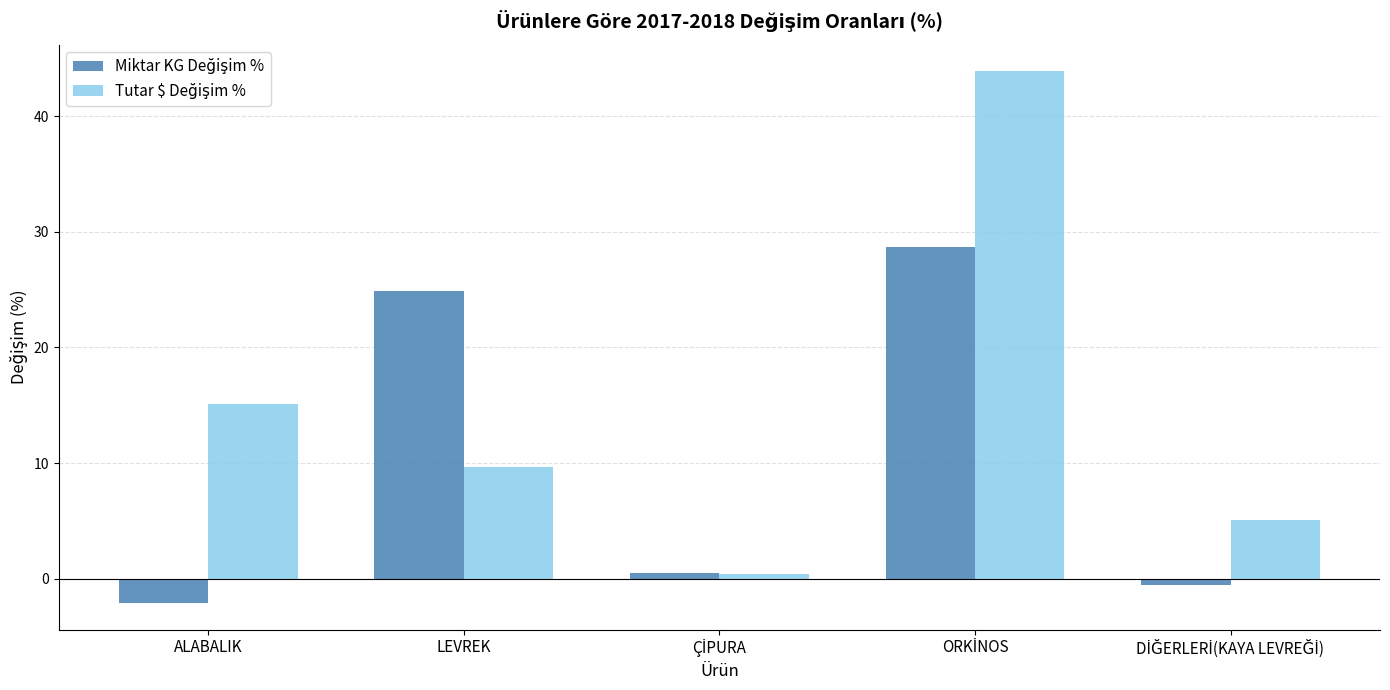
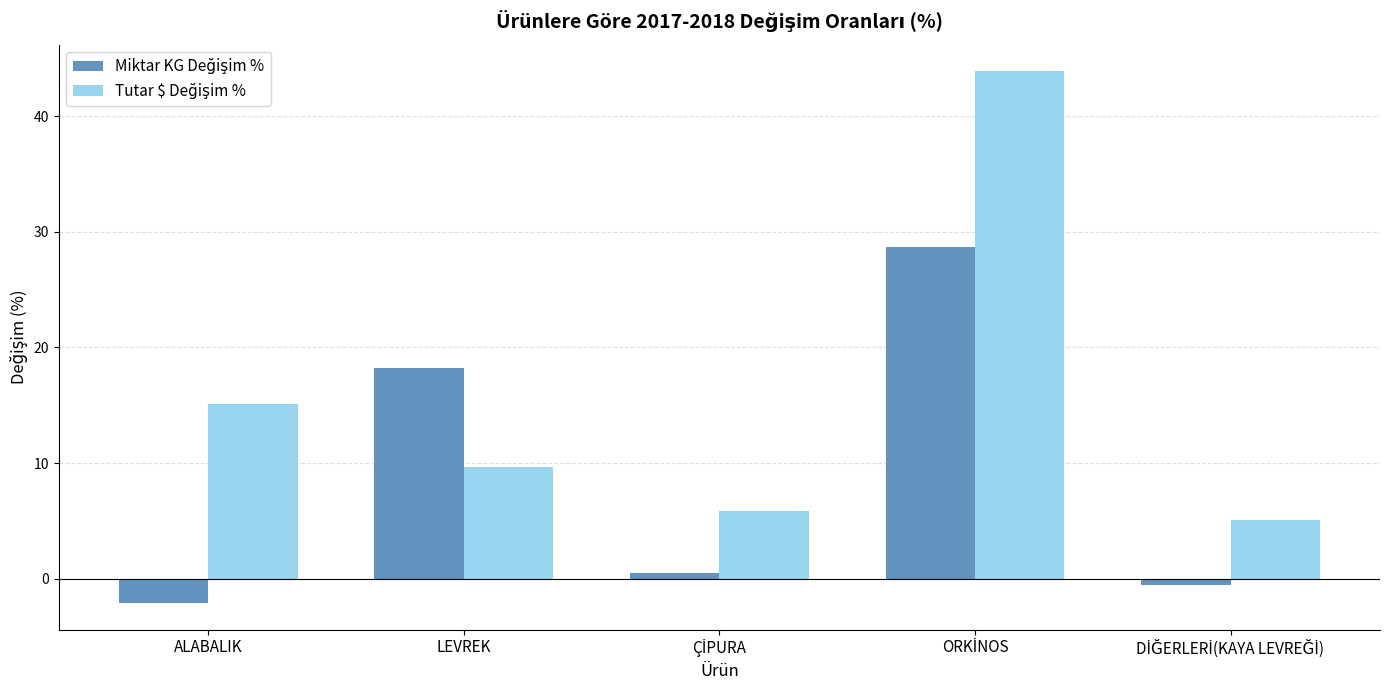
Miktar KG Değişim %, LEVREK: 24.9 -> 18.2
Tutar $ Değişim %, ÇİPURA: 0.4 -> 5.9
